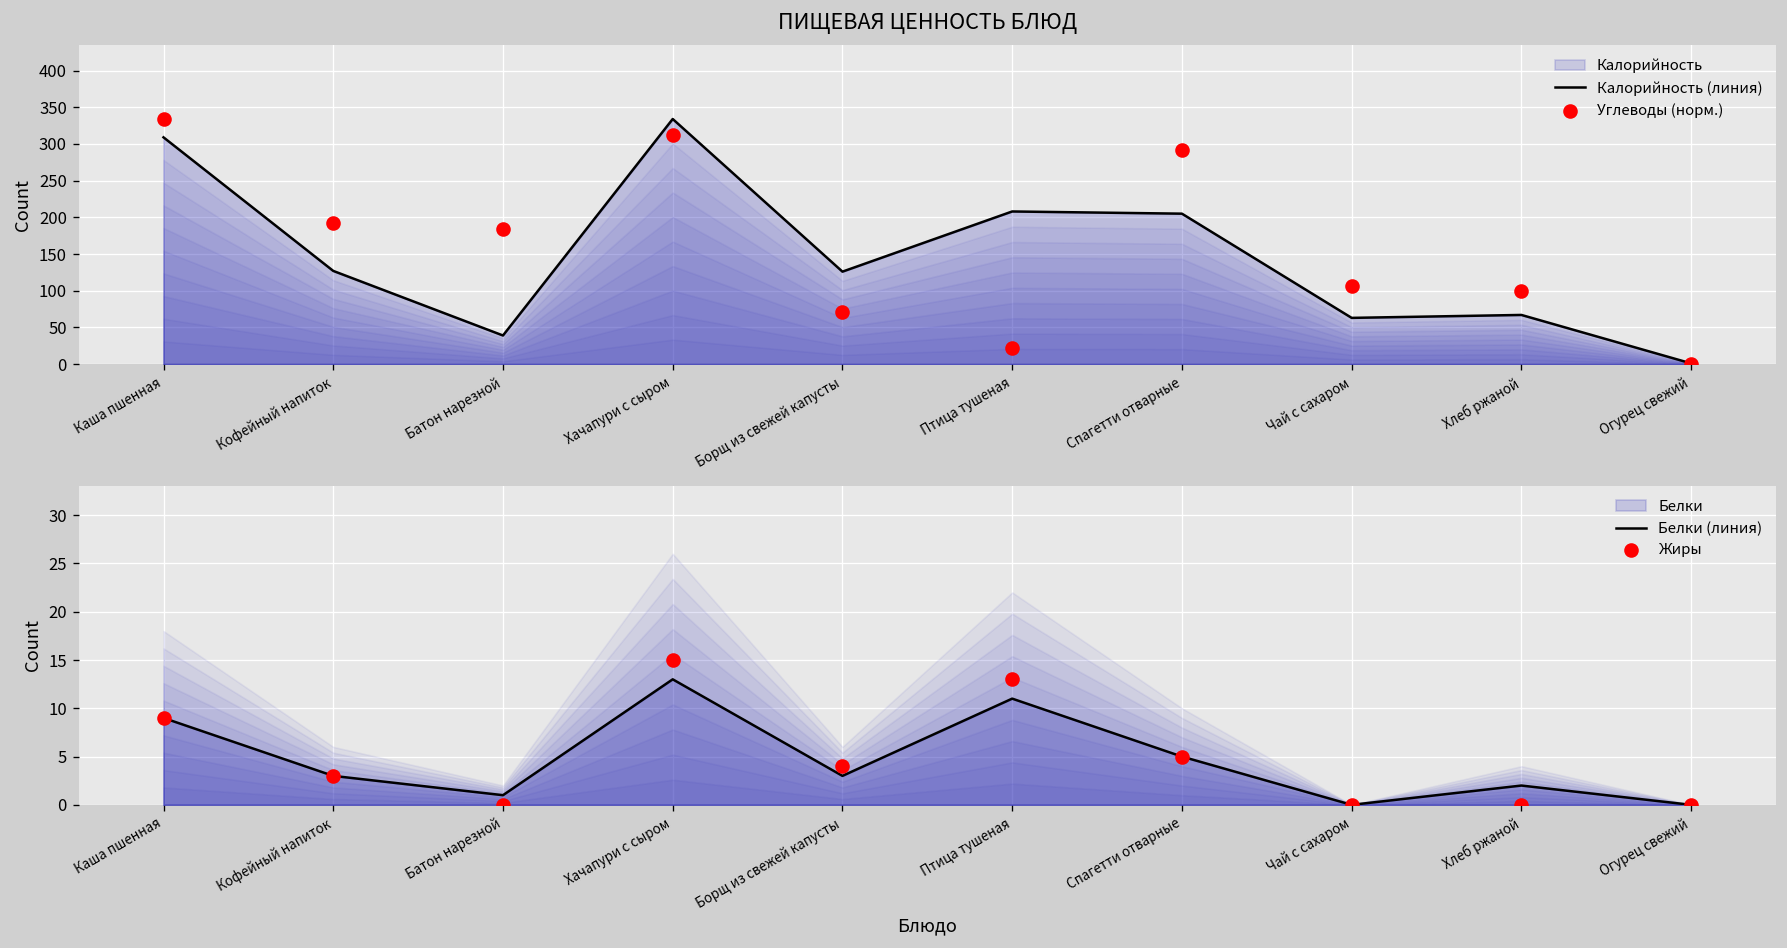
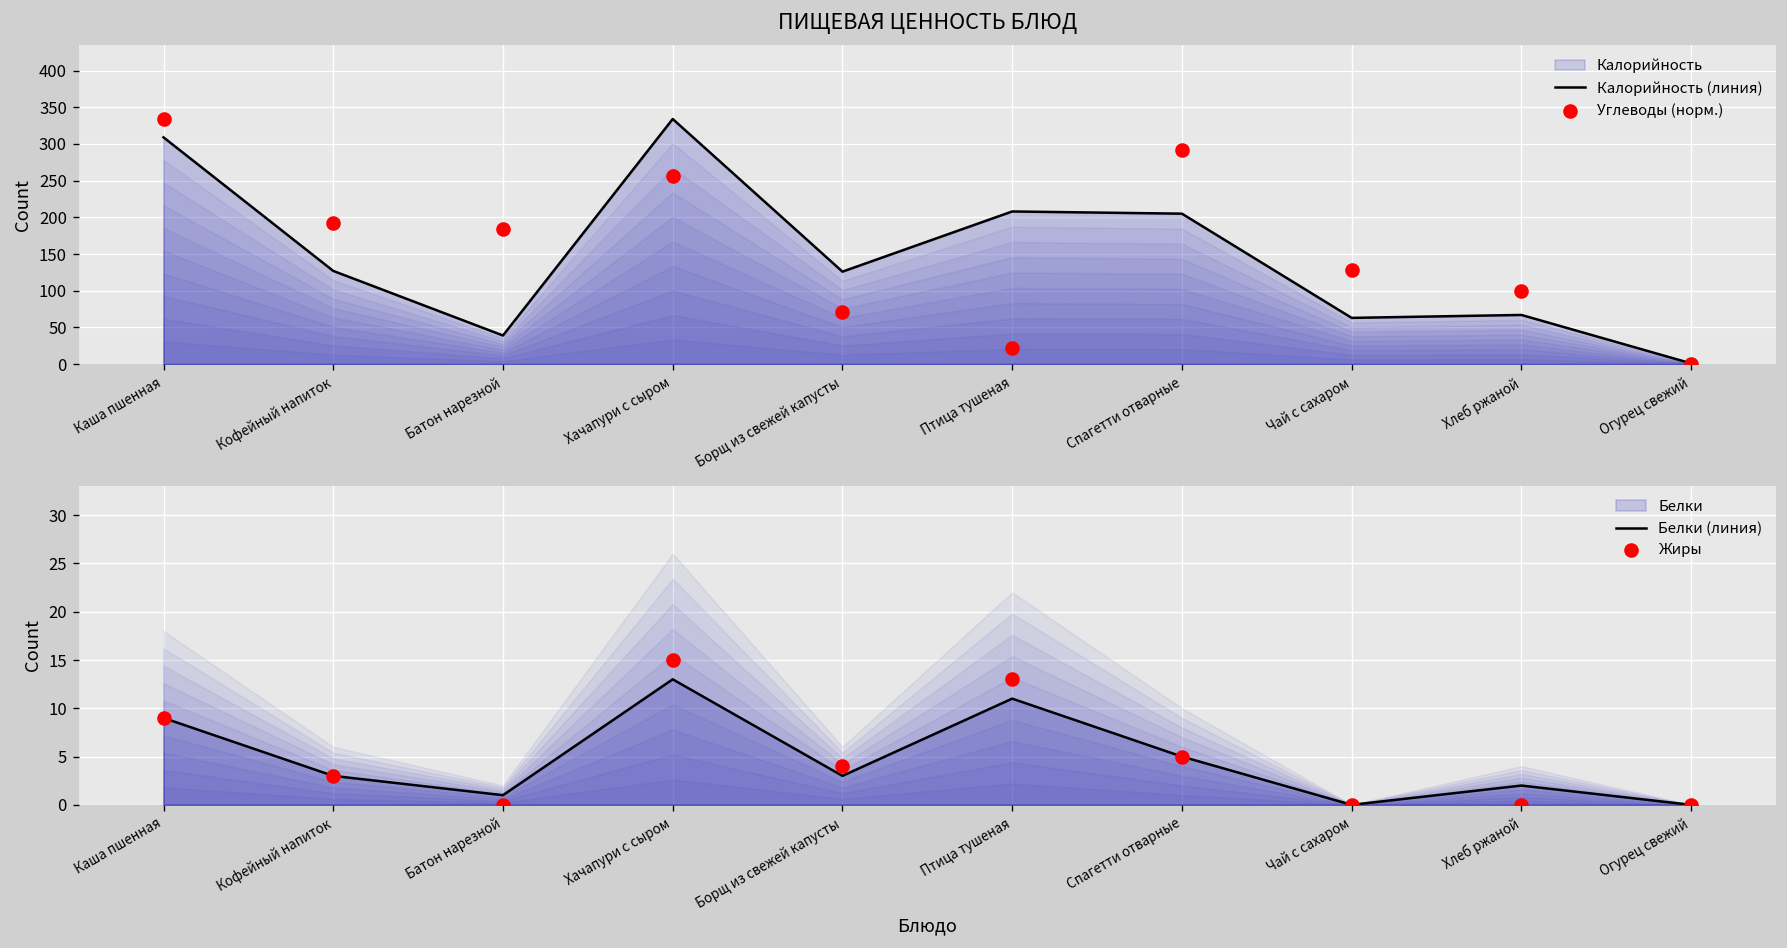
ПИЩЕВАЯ ЦЕННОСТЬ БЛЮД, Углеводы (норм.), Хачапури с сыром: 310 -> 260
ПИЩЕВАЯ ЦЕННОСТЬ БЛЮД, Углеводы (норм.), Чай с сахаром: 110 -> 130
